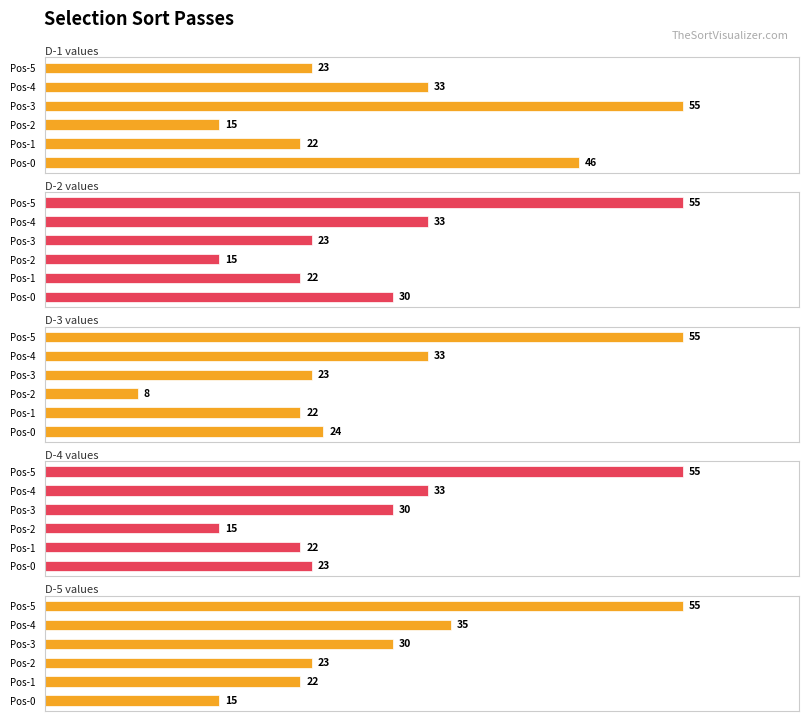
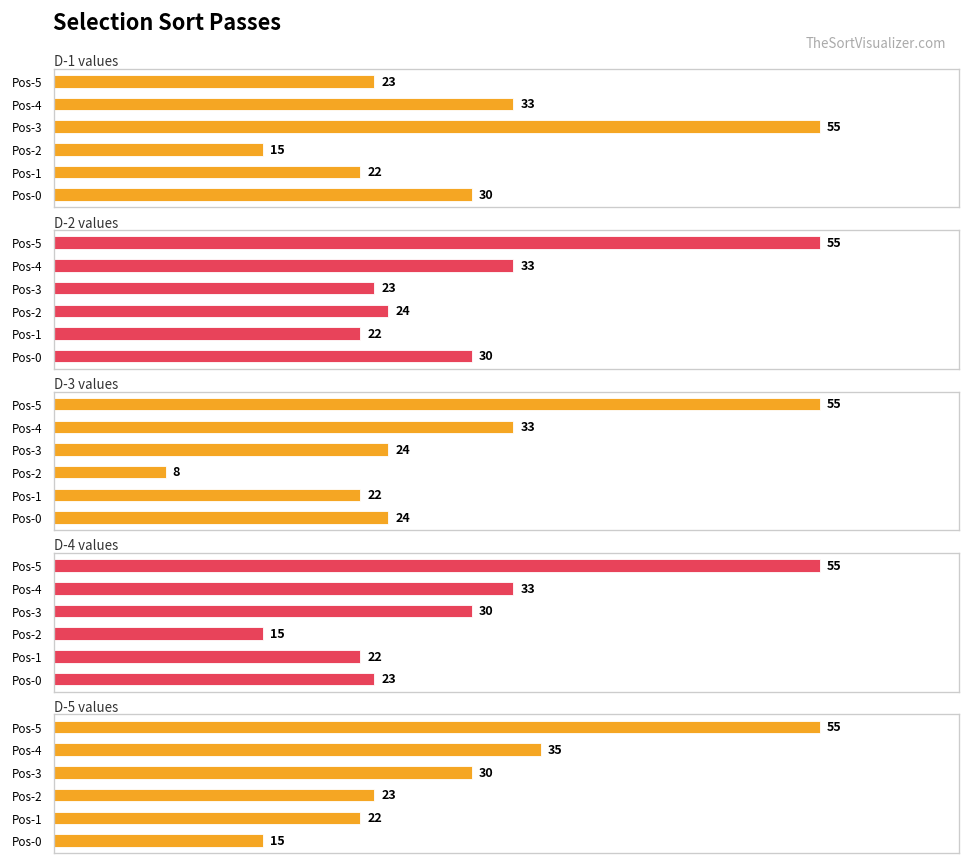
D-1 values, Pos-0: 46 -> 30
D-2 values, Pos-2: 15 -> 24
D-3 values, Pos-3: 23 -> 24
